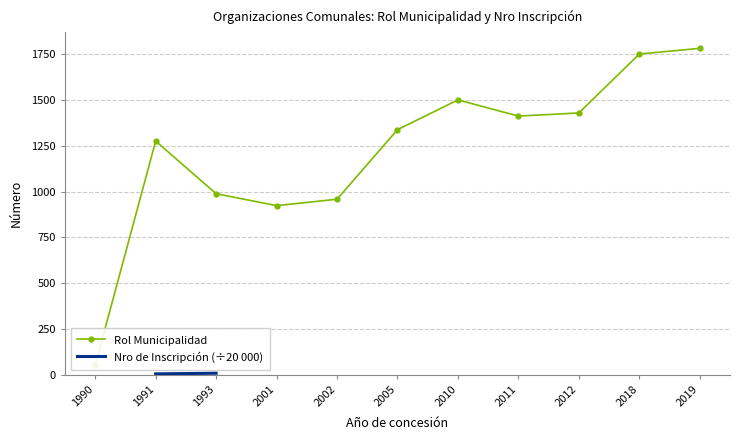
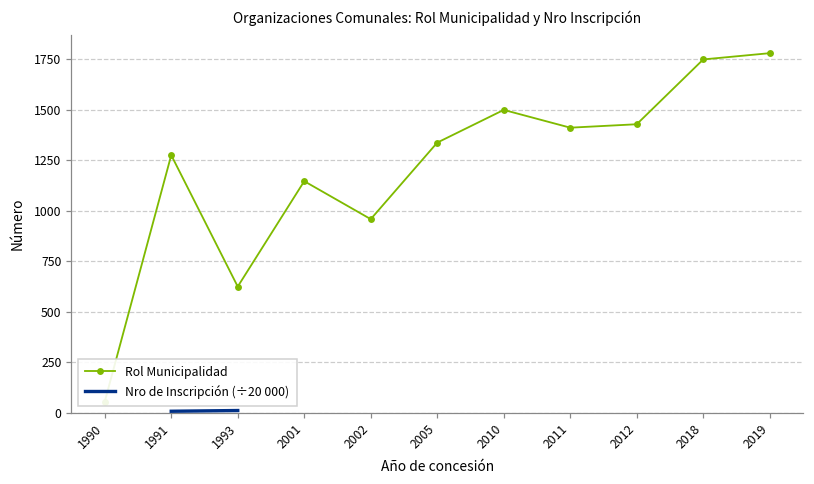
Rol Municipalidad, 1993: 990 -> 620
Rol Municipalidad, 2001: 920 -> 1150
